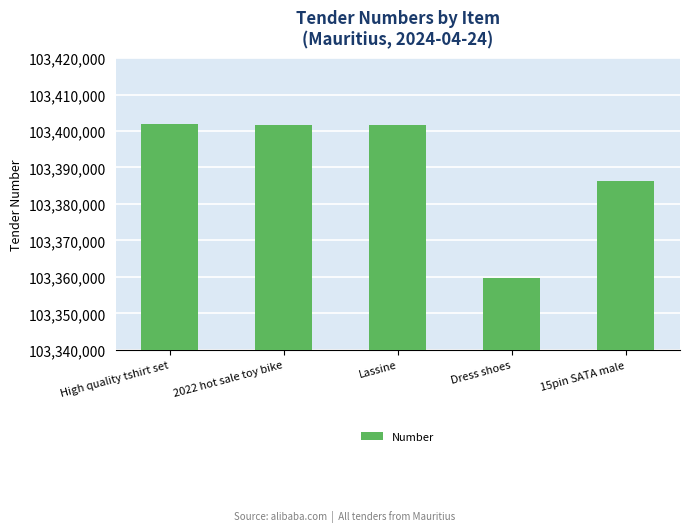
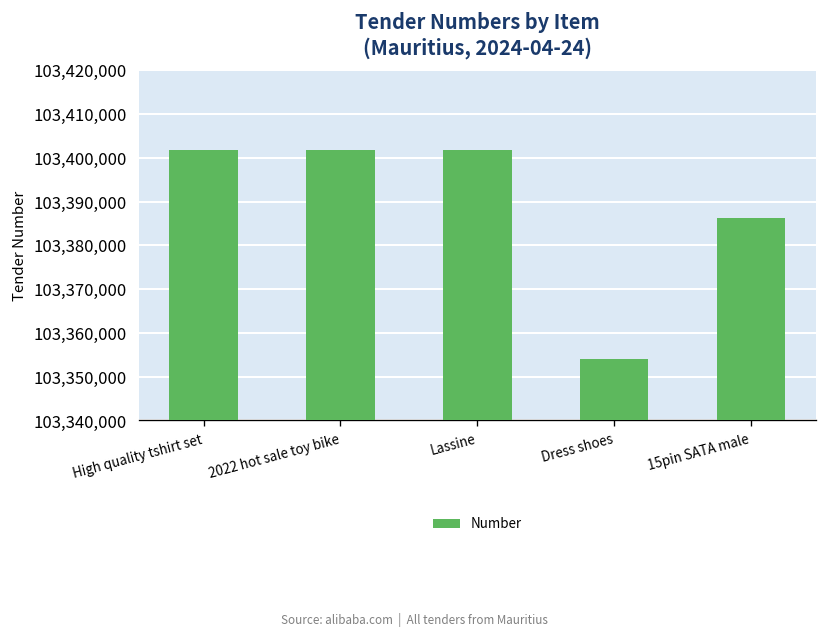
Dress shoes: 103,360,000 -> 103,354,000
